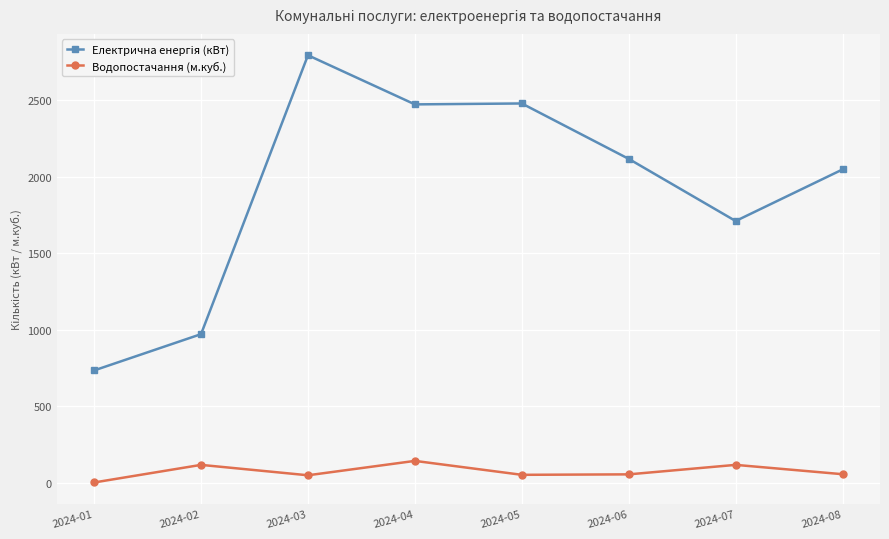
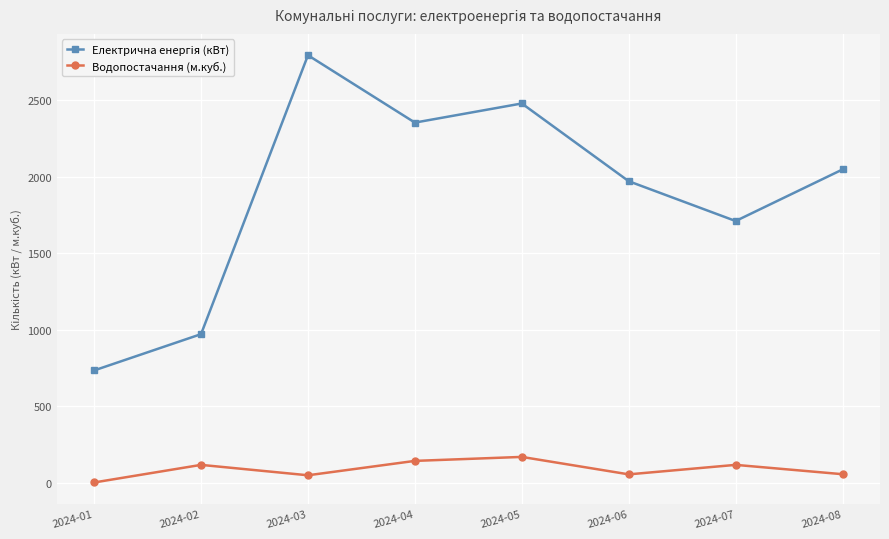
Електрична енергія (кВт), 2024-04: 2470 -> 2350
Водопостачання (м.куб.), 2024-05: 50 -> 170
Електрична енергія (кВт), 2024-06: 2120 -> 1970
